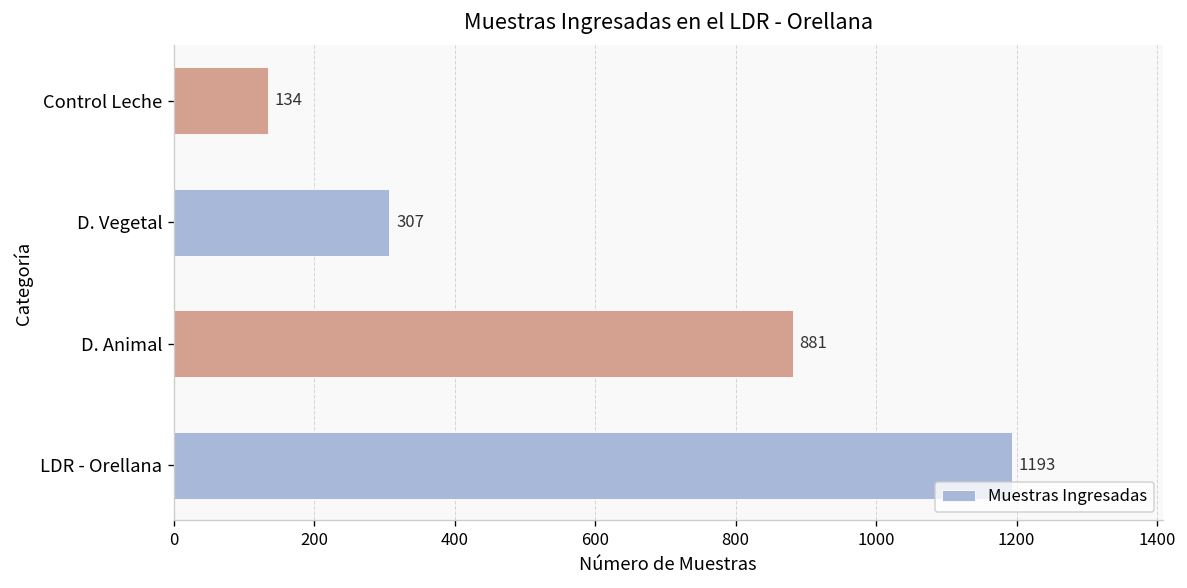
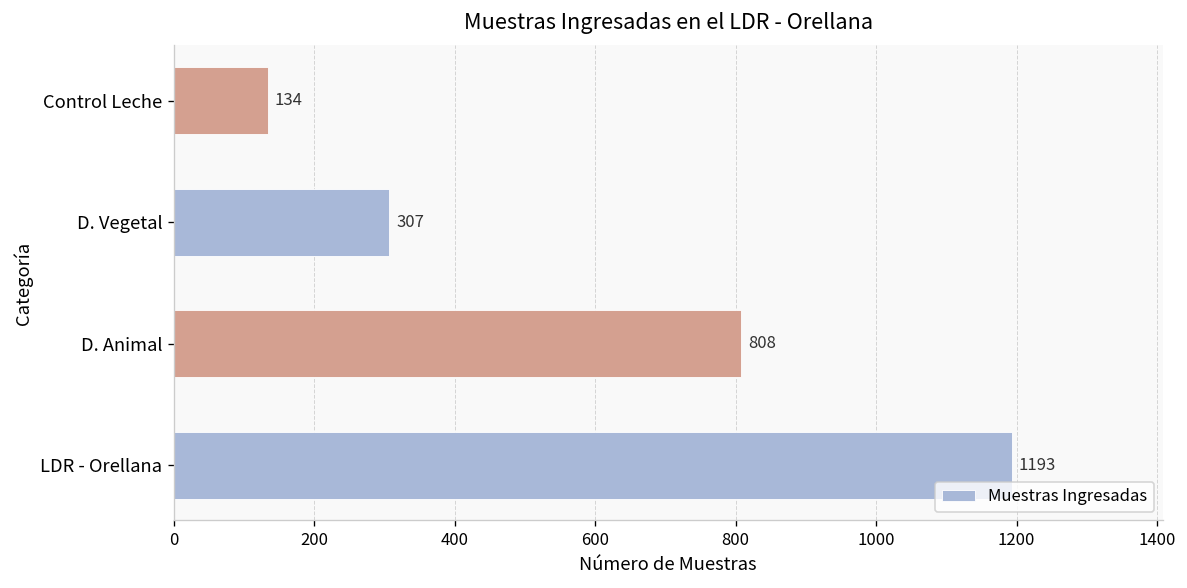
D. Animal: 881 -> 808
